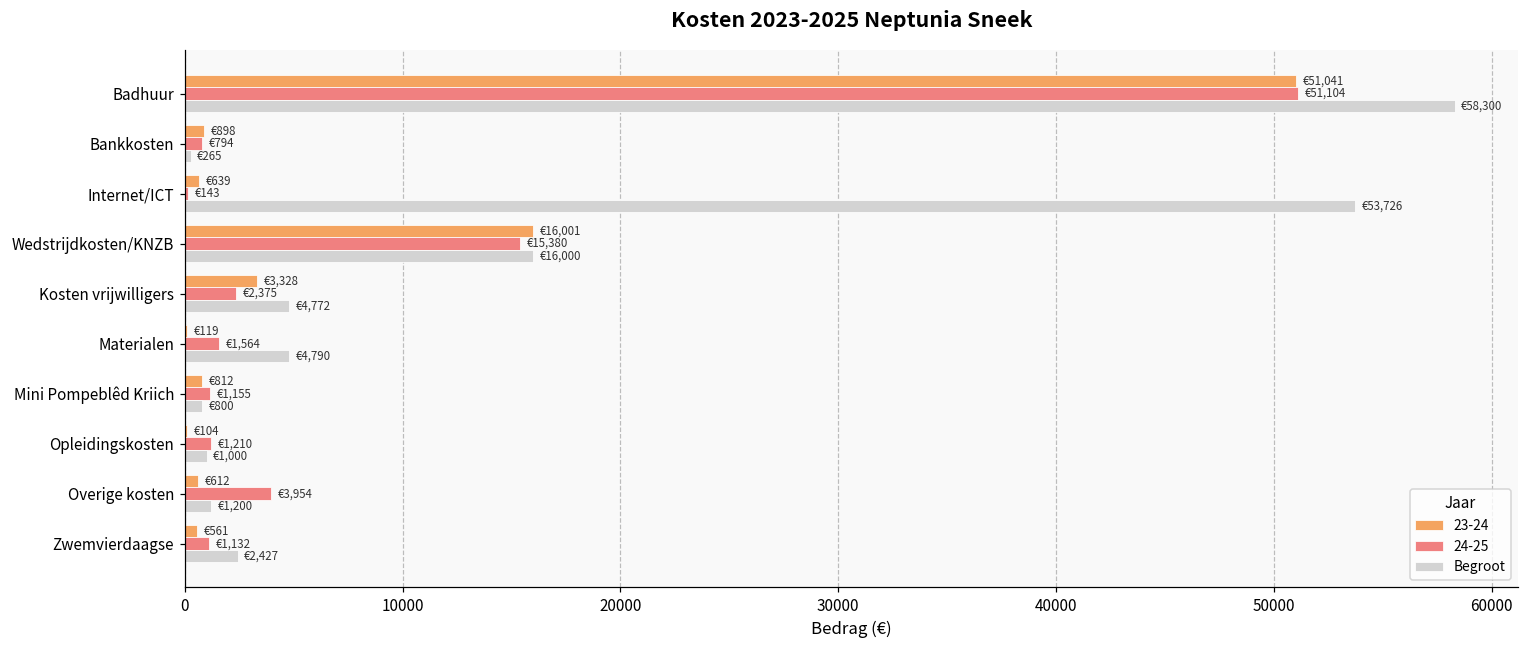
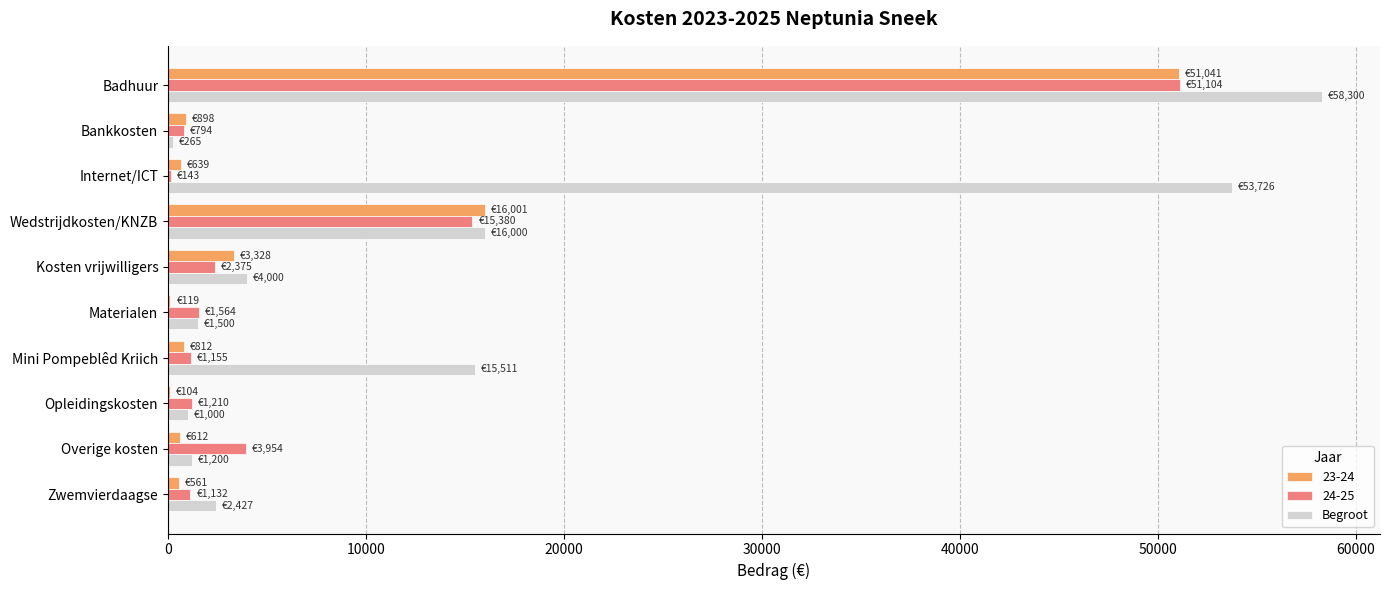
Begroot, Kosten vrijwilligers: €4,772 -> €4,000
Begroot, Materialen: €4,790 -> €1,500
Begroot, Mini Pompeblêd Kriich: €800 -> €15,511
